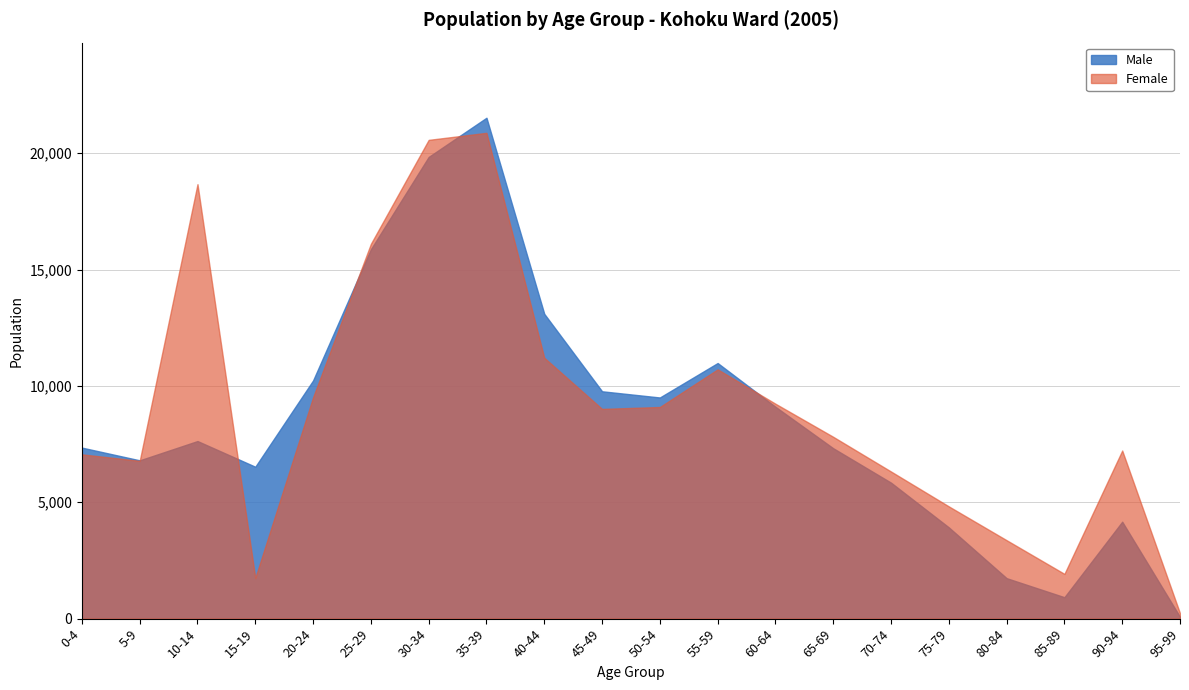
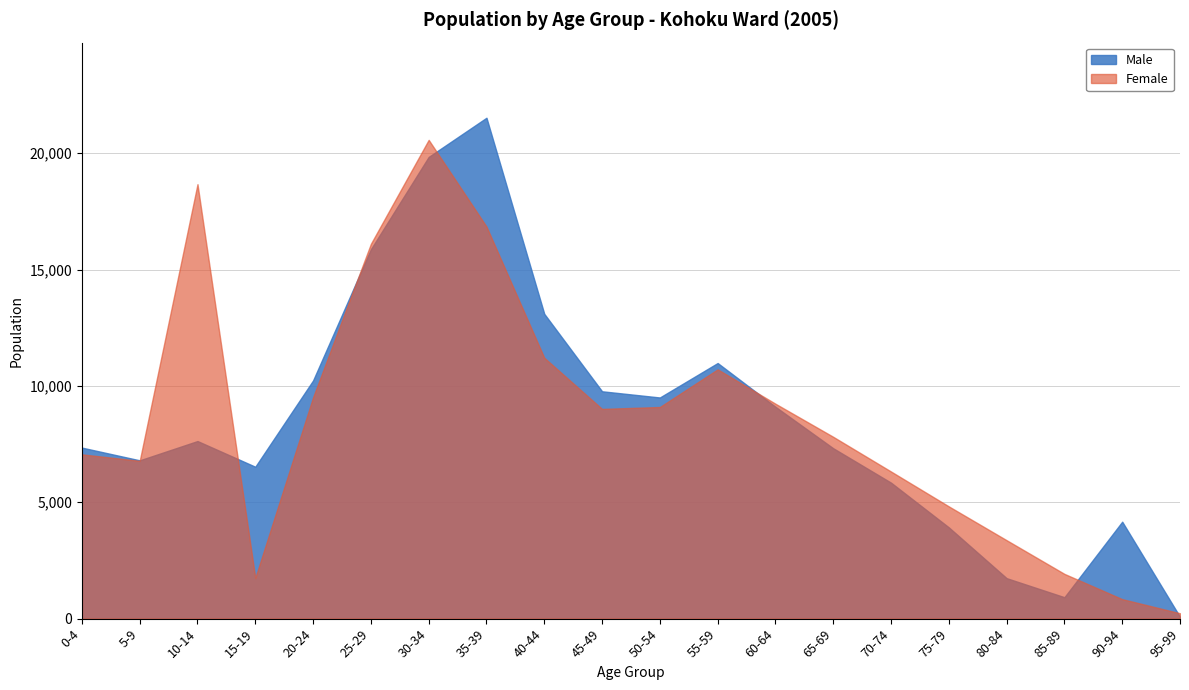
Female, 35-39: 20,900 -> 16,800
Female, 90-94: 7,200 -> 800
